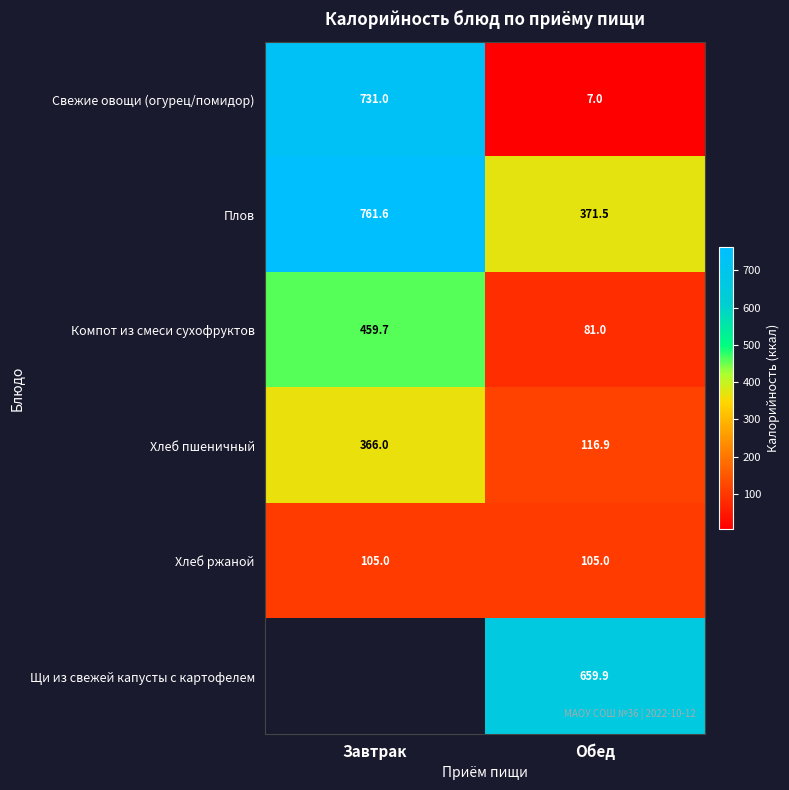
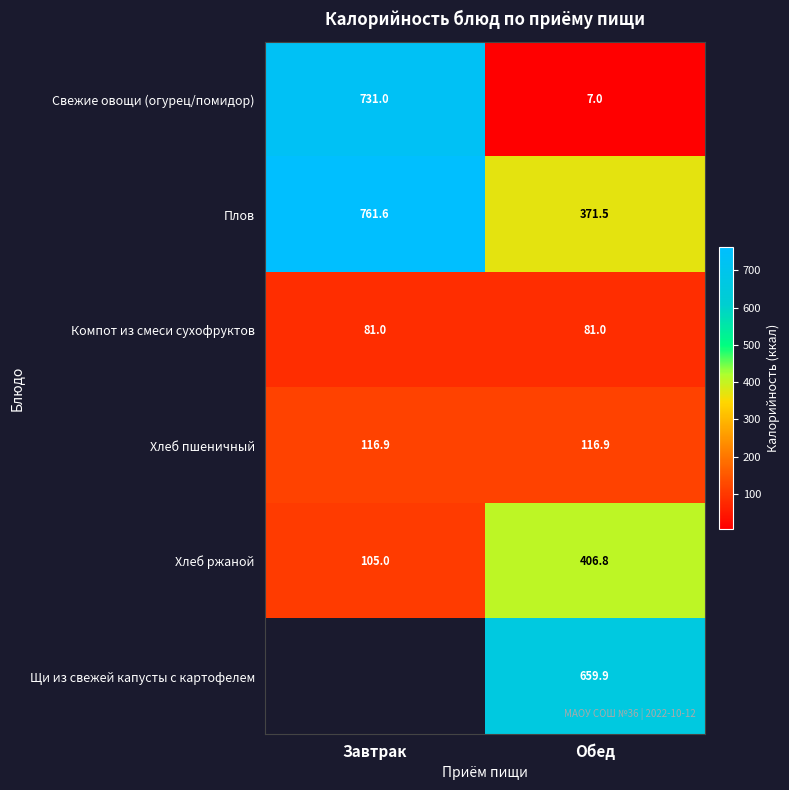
Компот из смеси сухофруктов, Завтрак: 459.7 -> 81.0
Хлеб пшеничный, Завтрак: 366.0 -> 116.9
Хлеб ржаной, Обед: 105.0 -> 406.8
